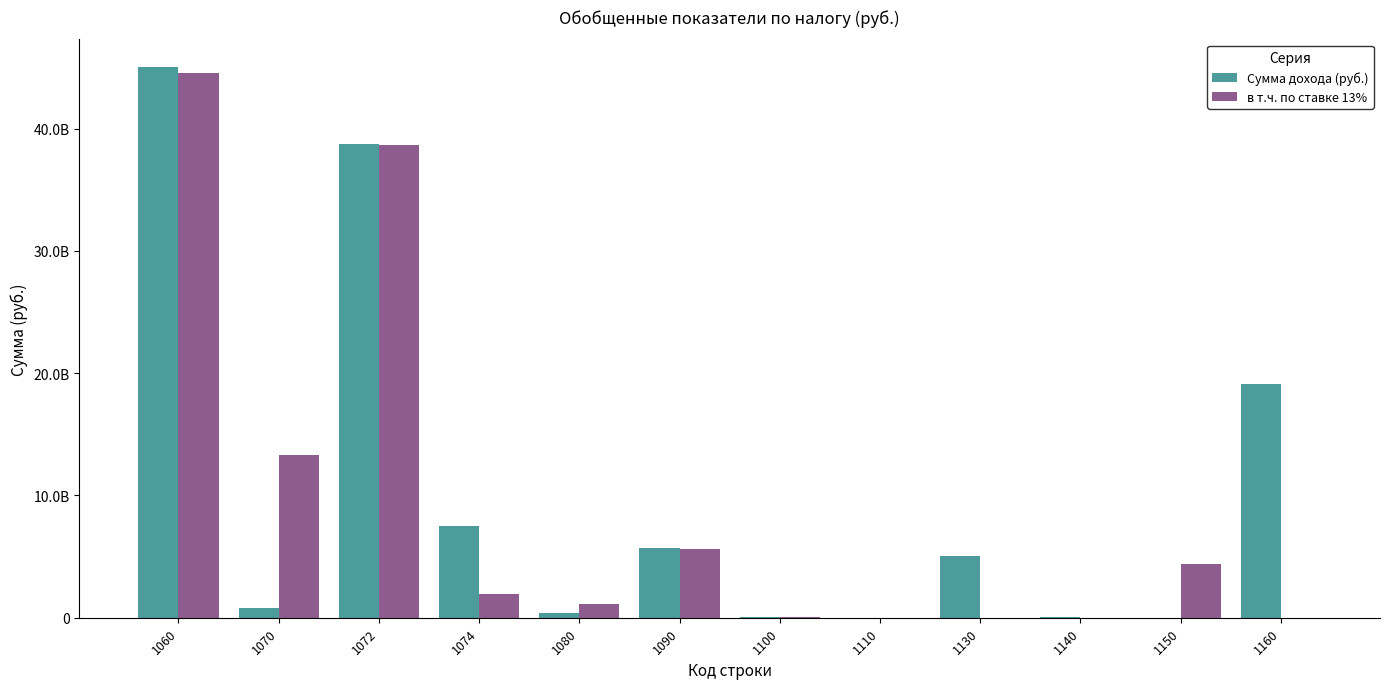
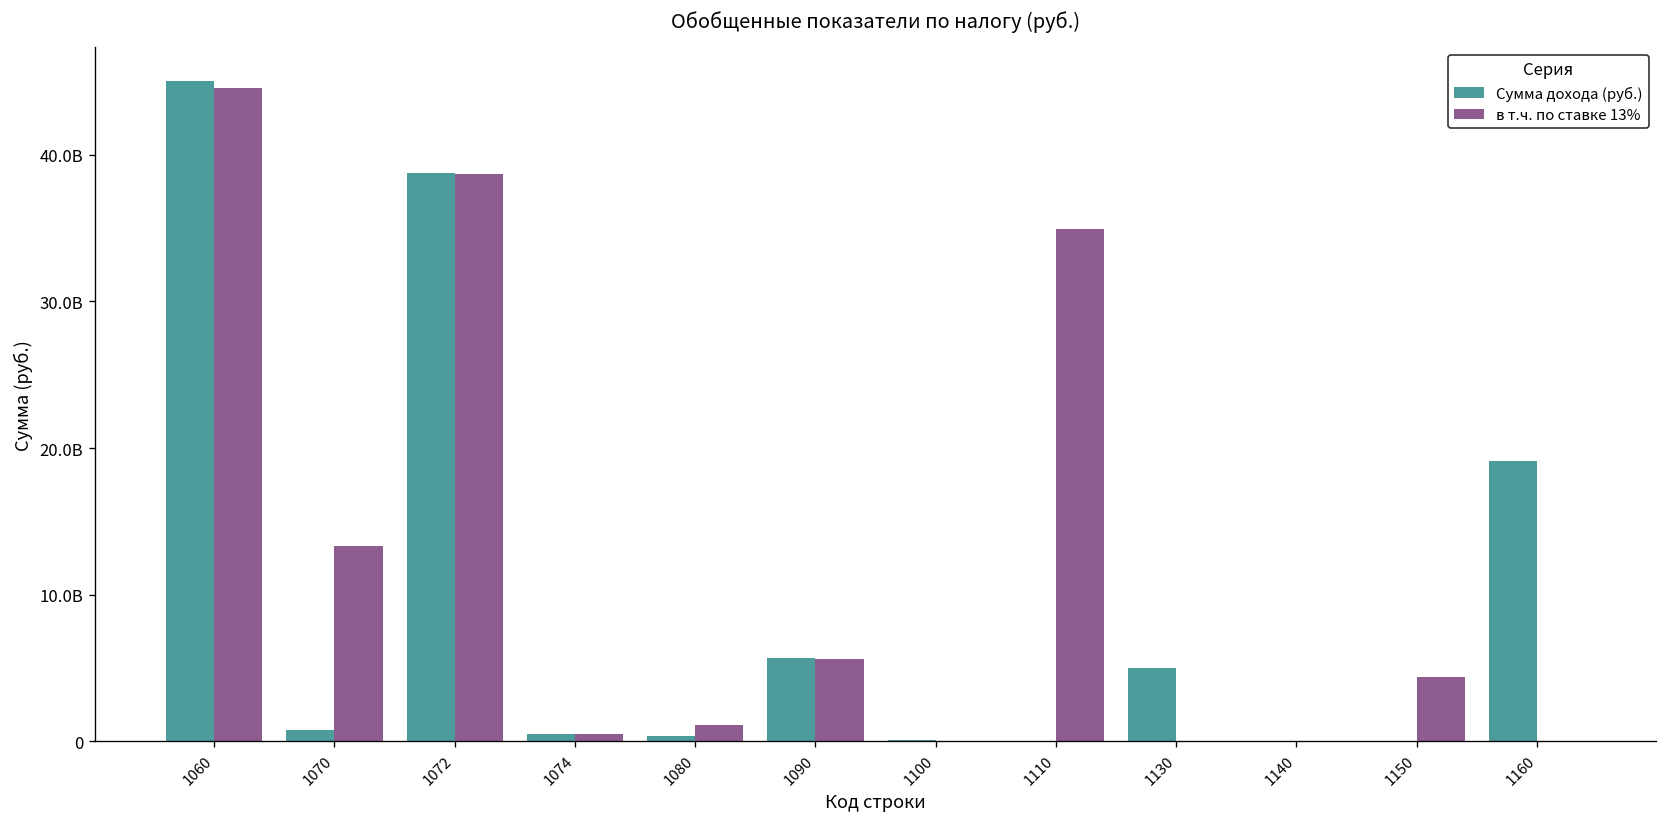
Сумма дохода (руб.), 1074: 7500000000 -> 500000000
в т.ч. по ставке 13%, 1074: 2000000000 -> 500000000
в т.ч. по ставке 13%, 1110: 0 -> 34900000000
